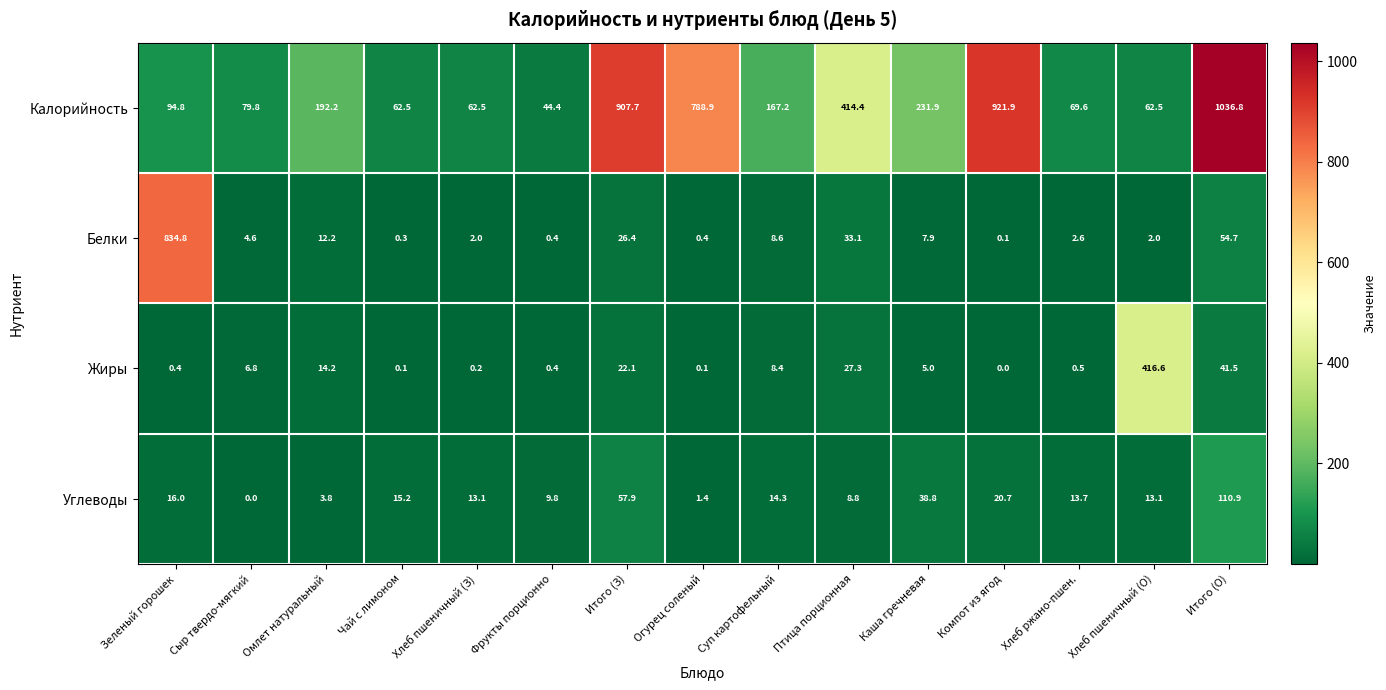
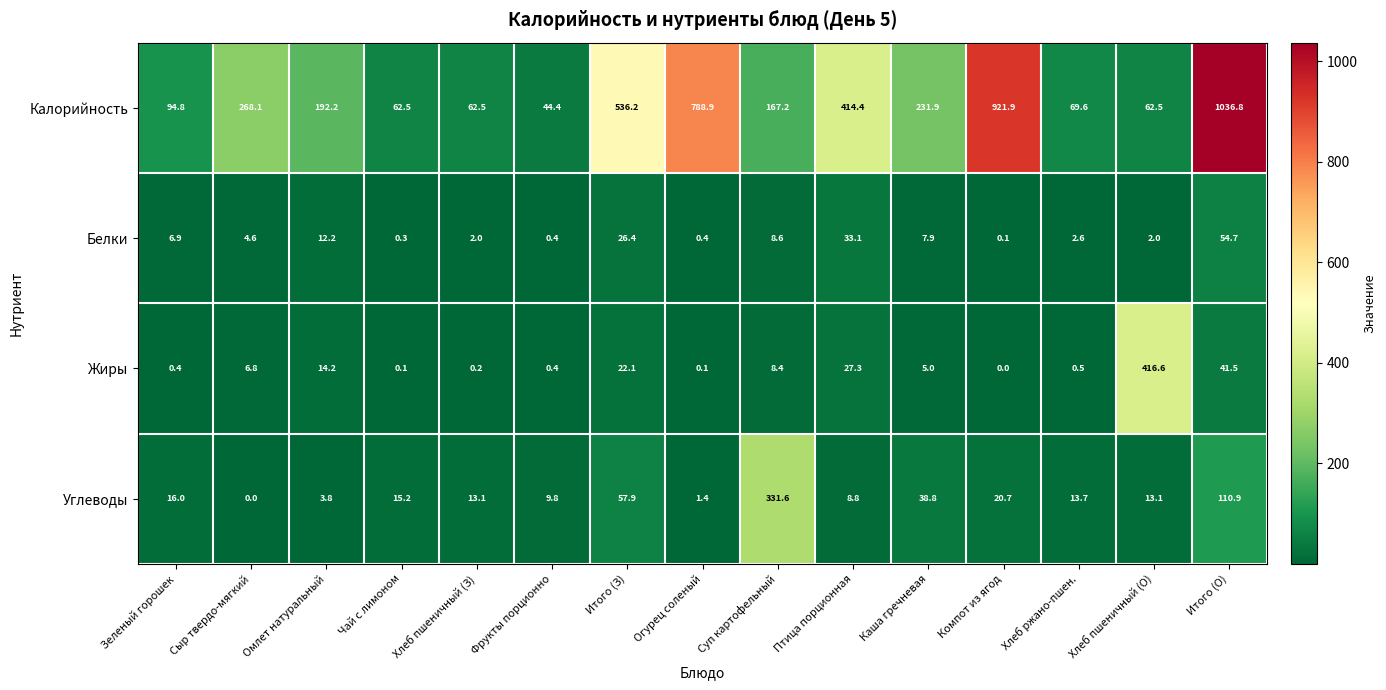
Калорийность, Сыр твердо-мягкий: 79.8 -> 268.1
Калорийность, Итого (З): 907.7 -> 536.2
Белки, Зеленый горошек: 834.8 -> 6.9
Углеводы, Суп картофельный: 14.3 -> 331.6
